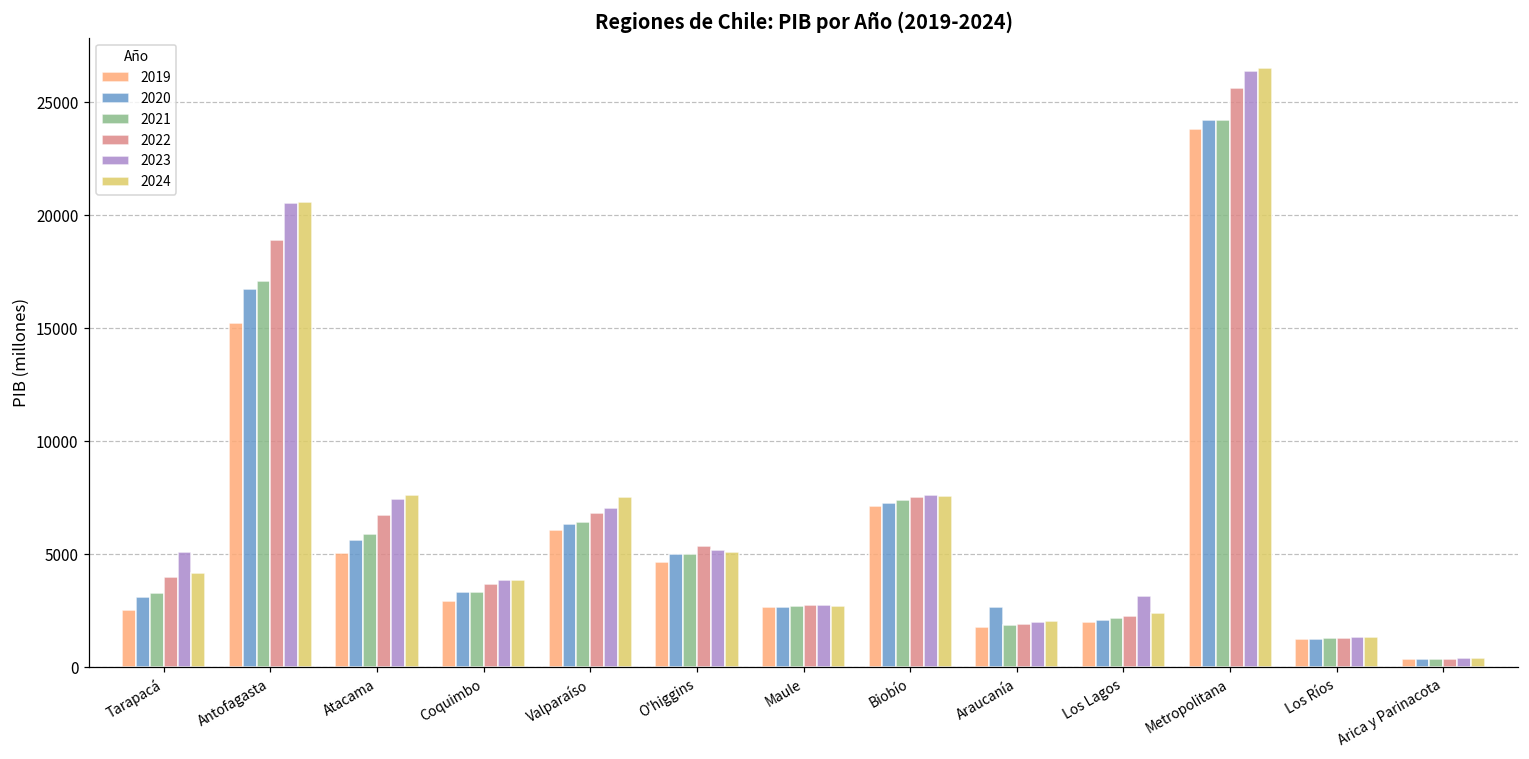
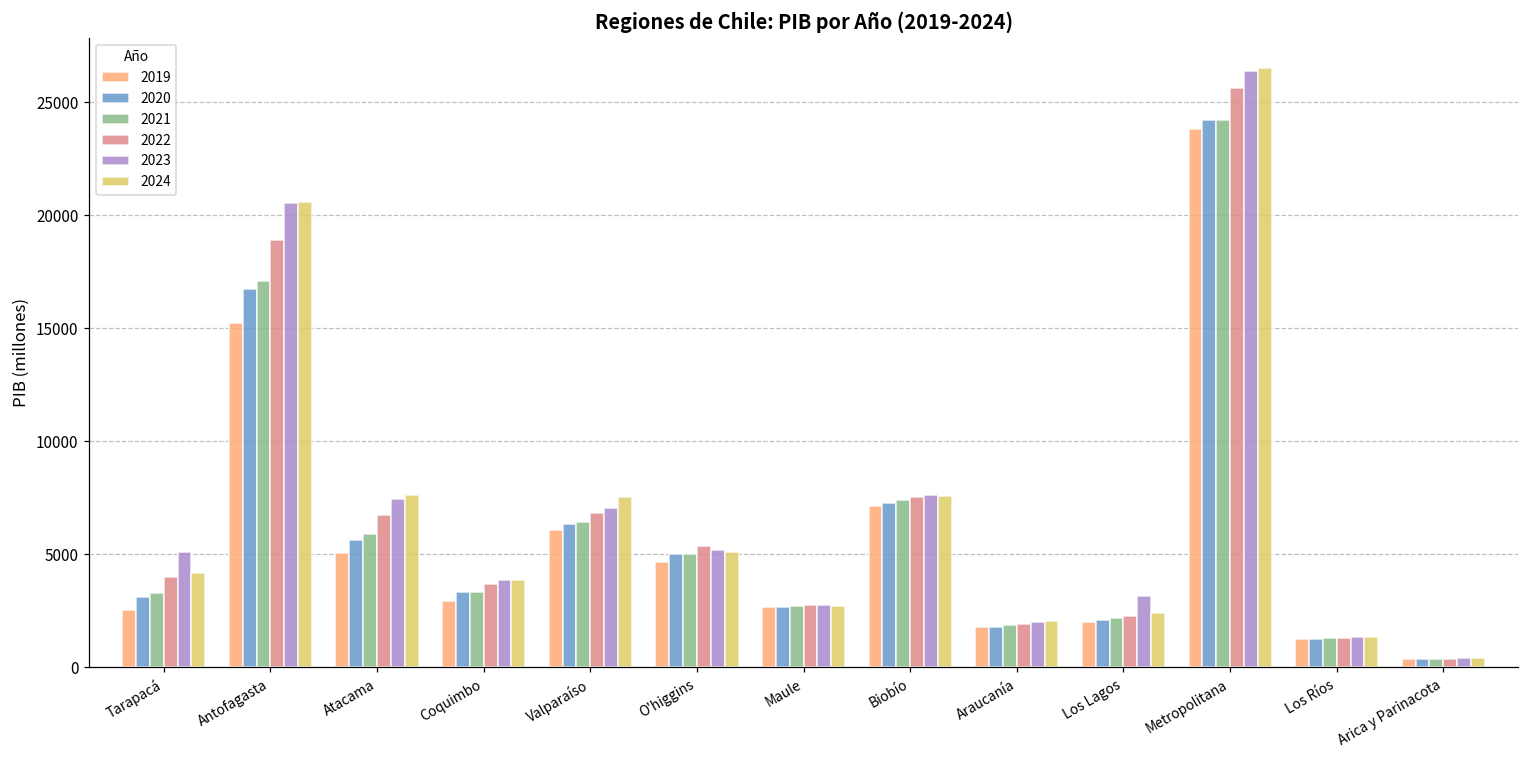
2020, Araucanía: 2700 -> 1800
